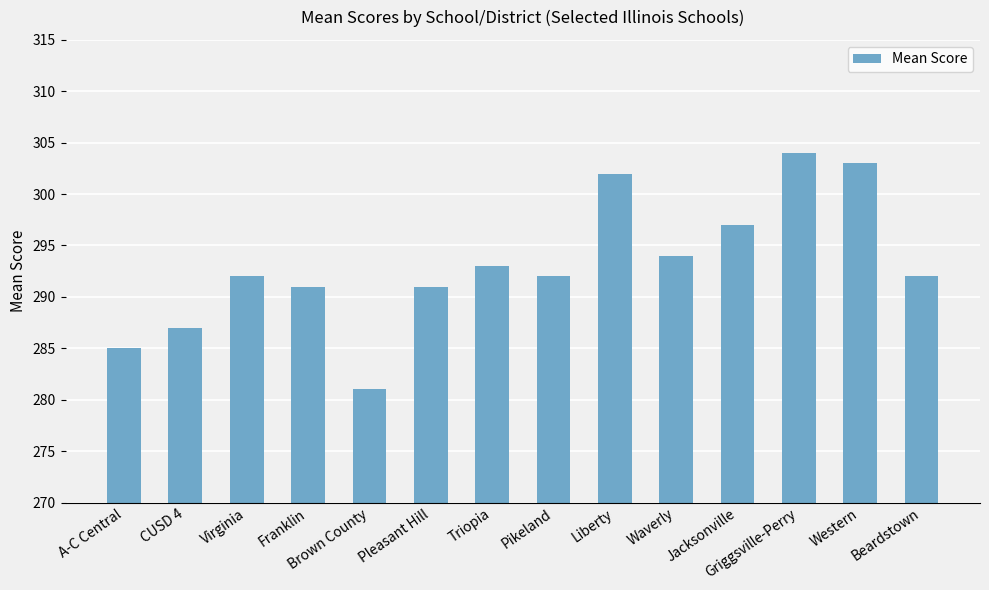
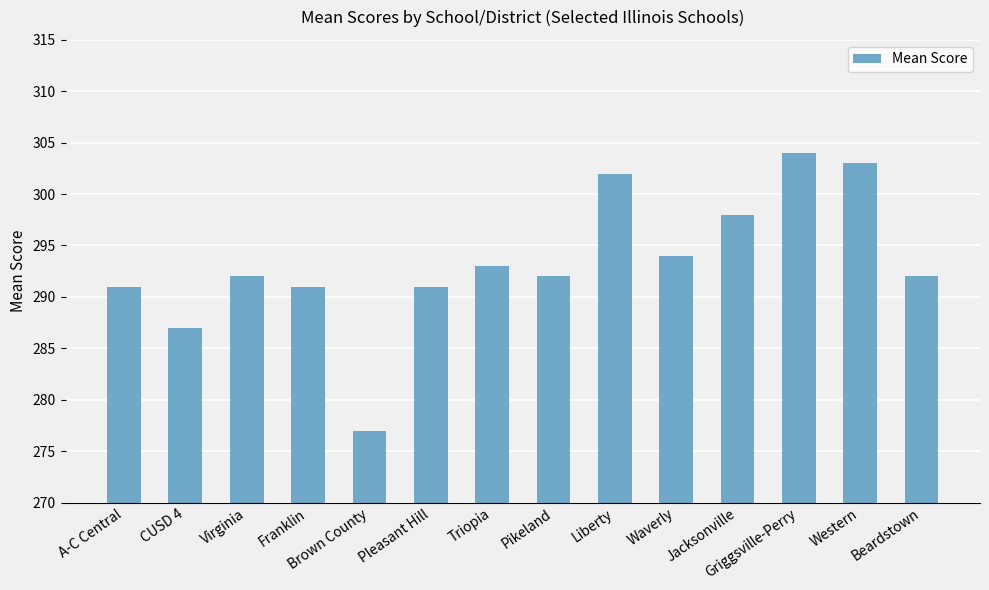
A-C Central: 285 -> 291
Brown County: 281 -> 277
Jacksonville: 297 -> 298
